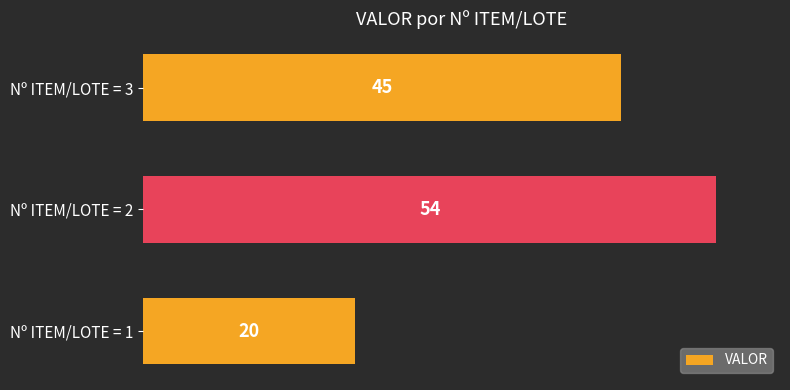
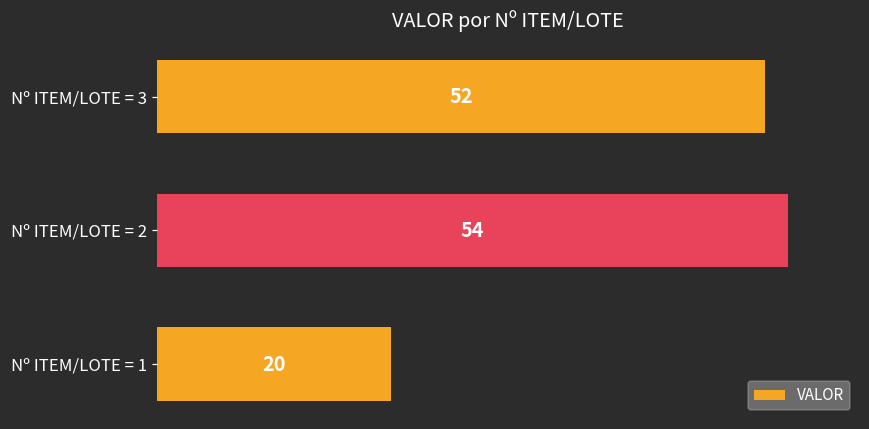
Nº ITEM/LOTE = 3: 45 -> 52
